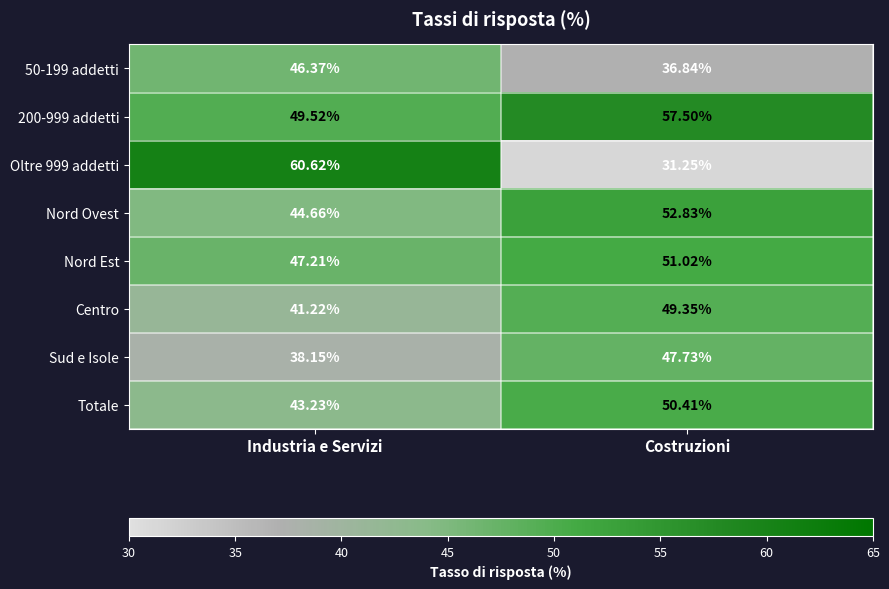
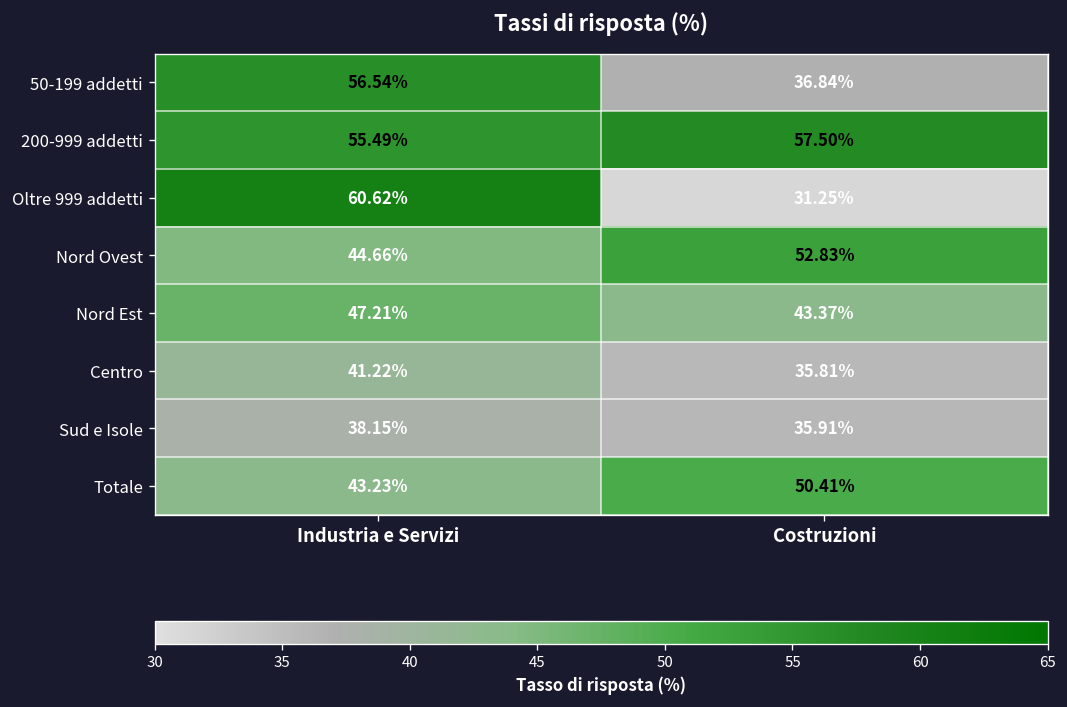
50-199 addetti, Industria e Servizi: 46.37% -> 56.54%
200-999 addetti, Industria e Servizi: 49.52% -> 55.49%
Nord Est, Costruzioni: 51.02% -> 43.37%
Centro, Costruzioni: 49.35% -> 35.81%
Sud e Isole, Costruzioni: 47.73% -> 35.91%
